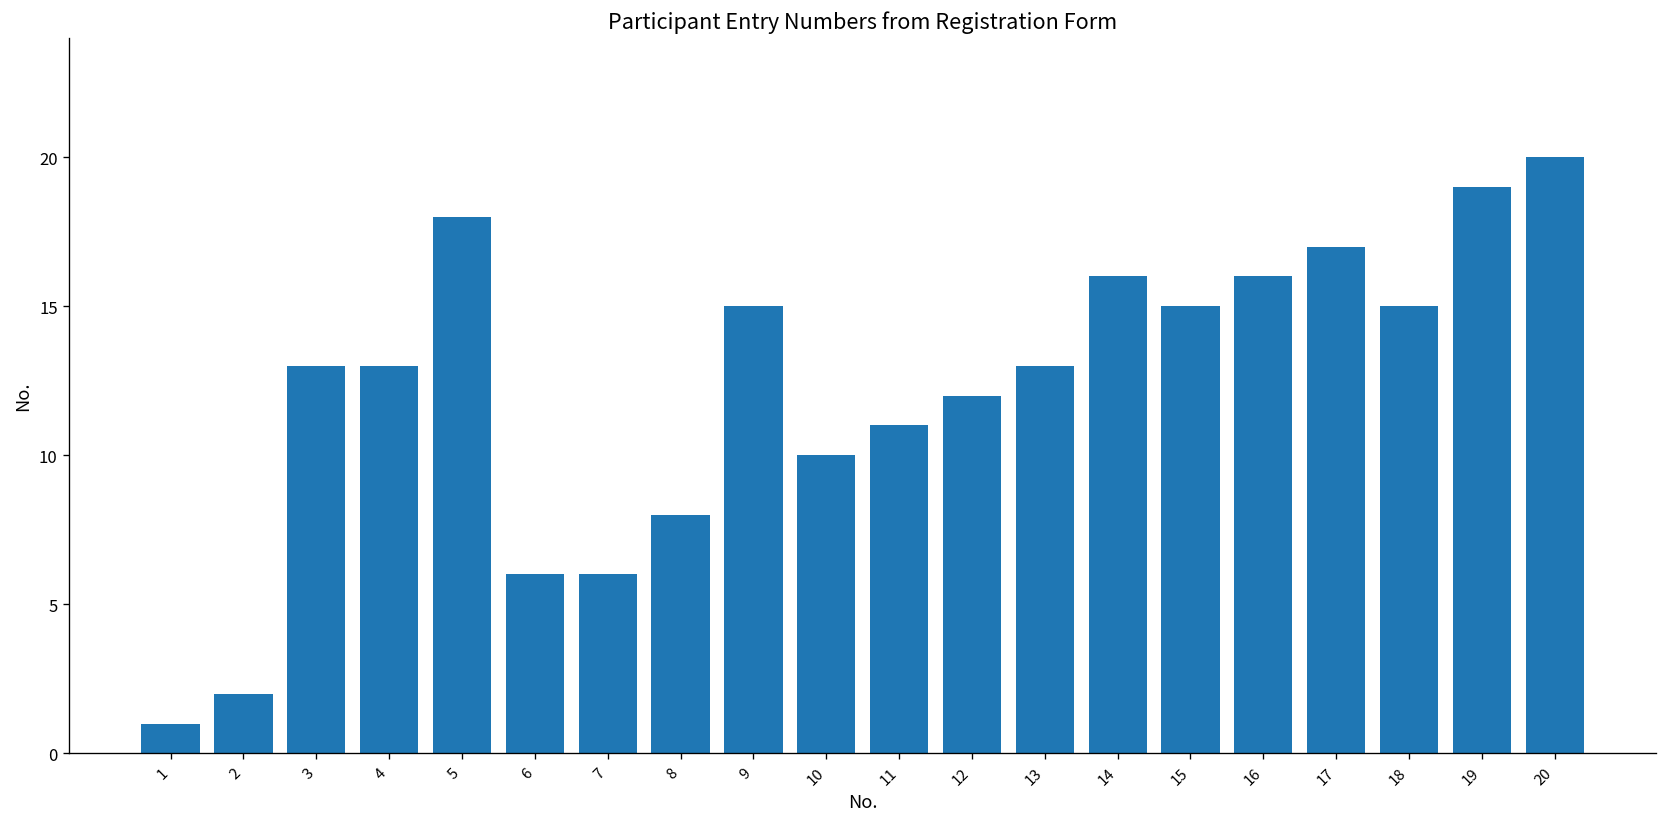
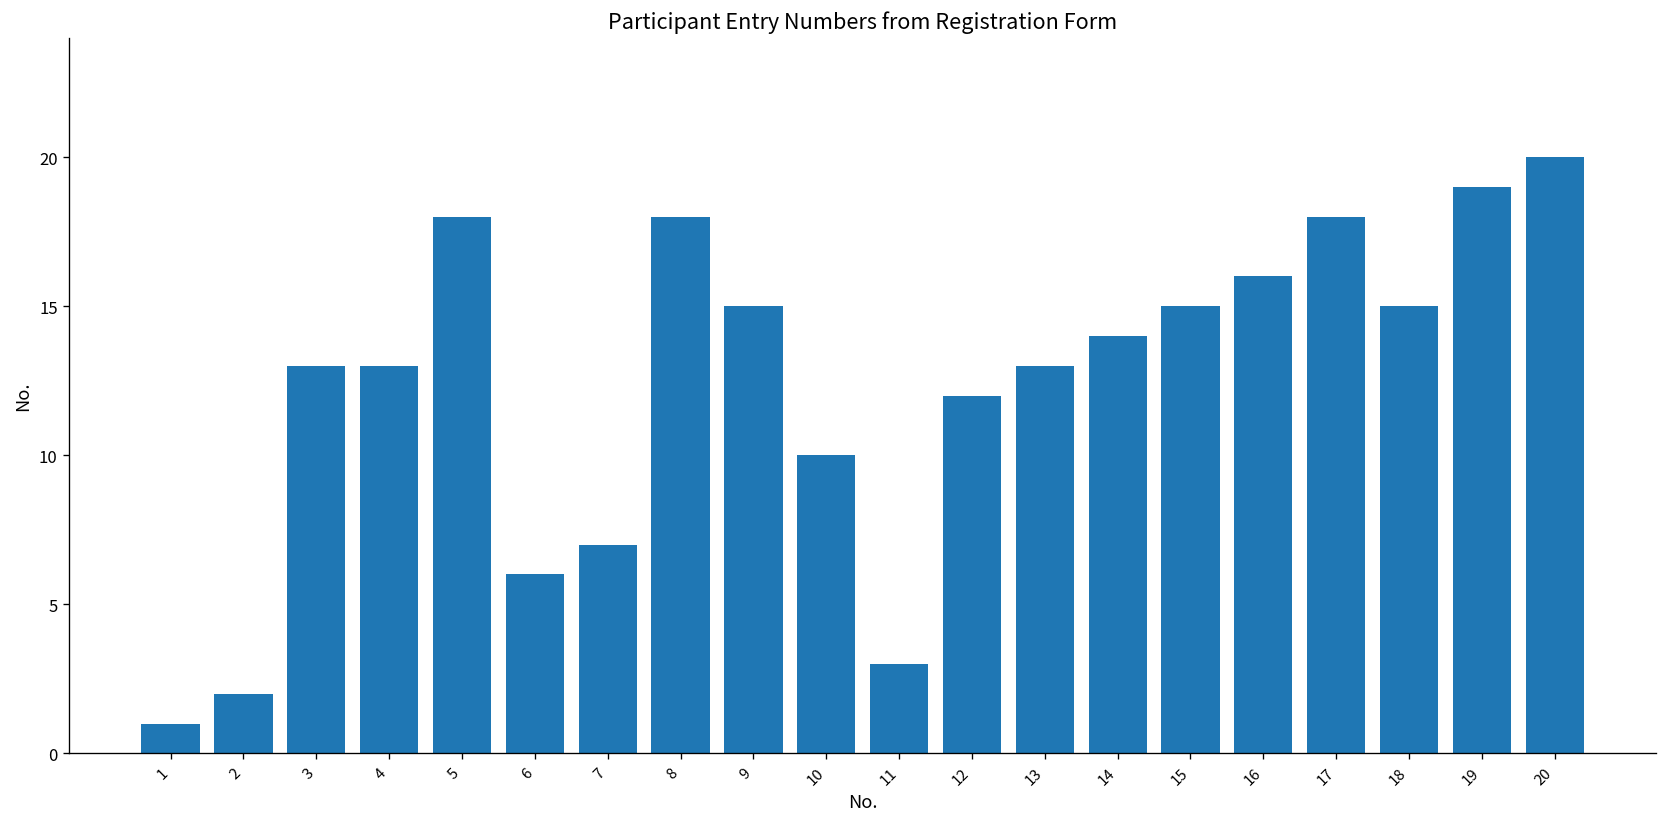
7: 6 -> 7
8: 8 -> 18
11: 11 -> 3
14: 16 -> 14
17: 17 -> 18
